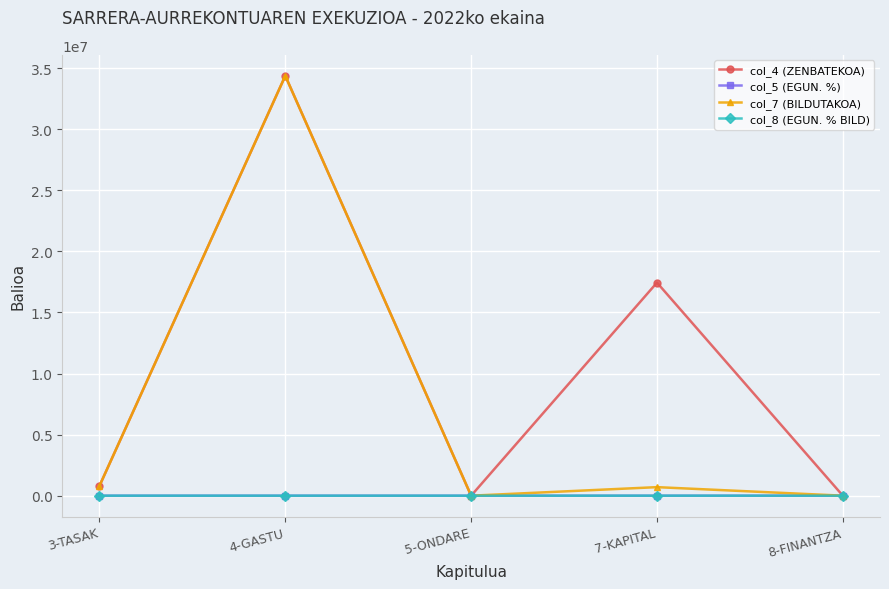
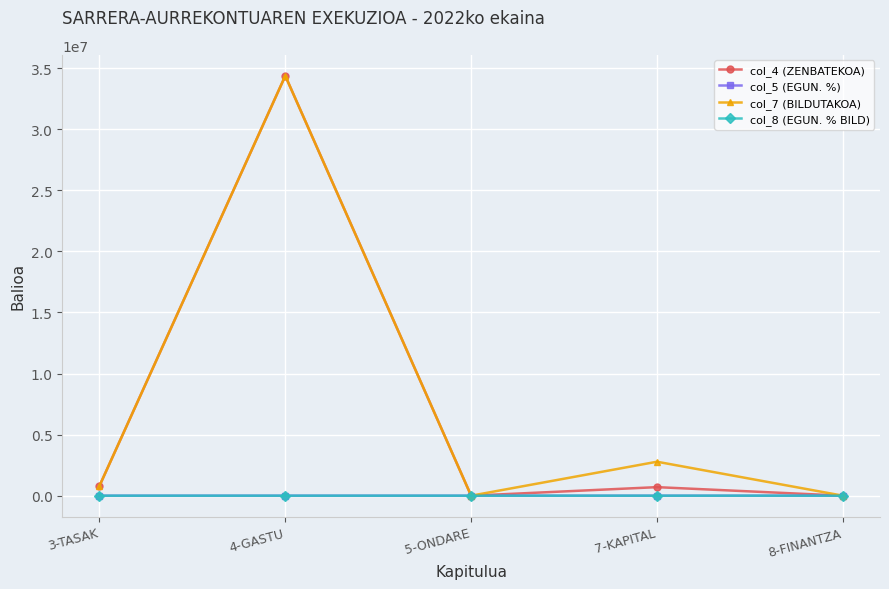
col_4 (ZENBATEKOA), 7-KAPITAL: 17400000 -> 700000
col_7 (BILDUTAKOA), 7-KAPITAL: 700000 -> 2800000
